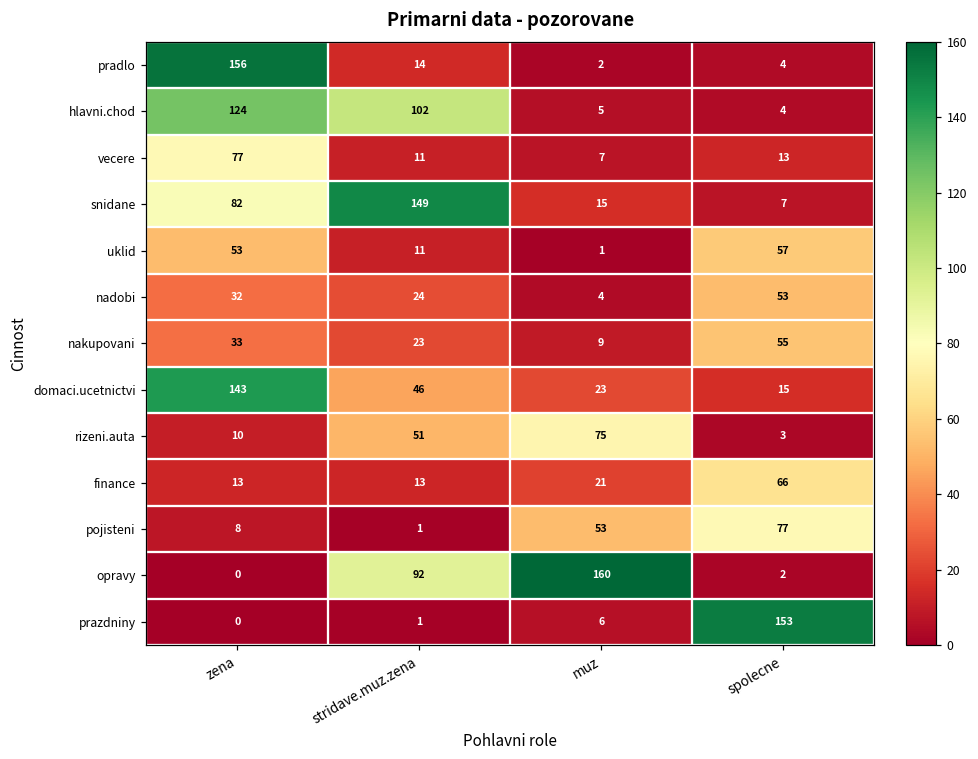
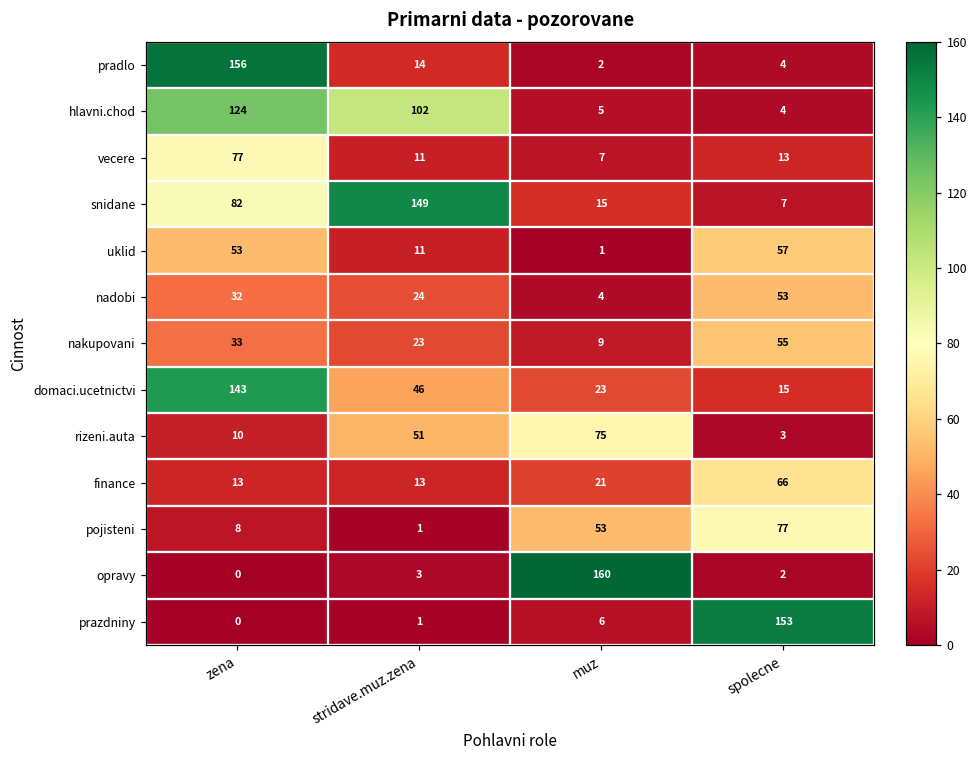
opravy, stridave.muz.zena: 92 -> 3
